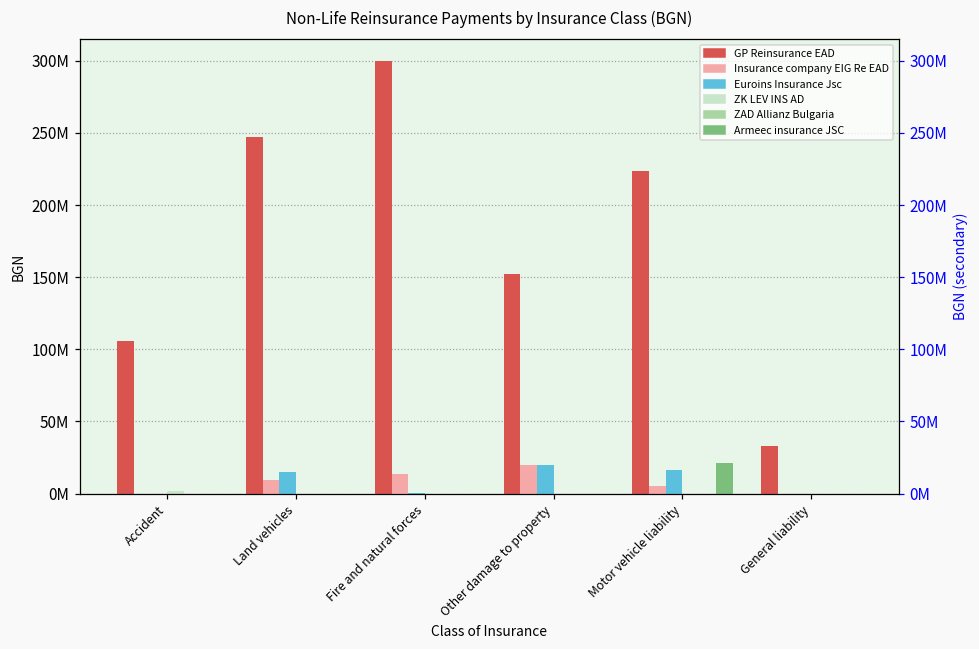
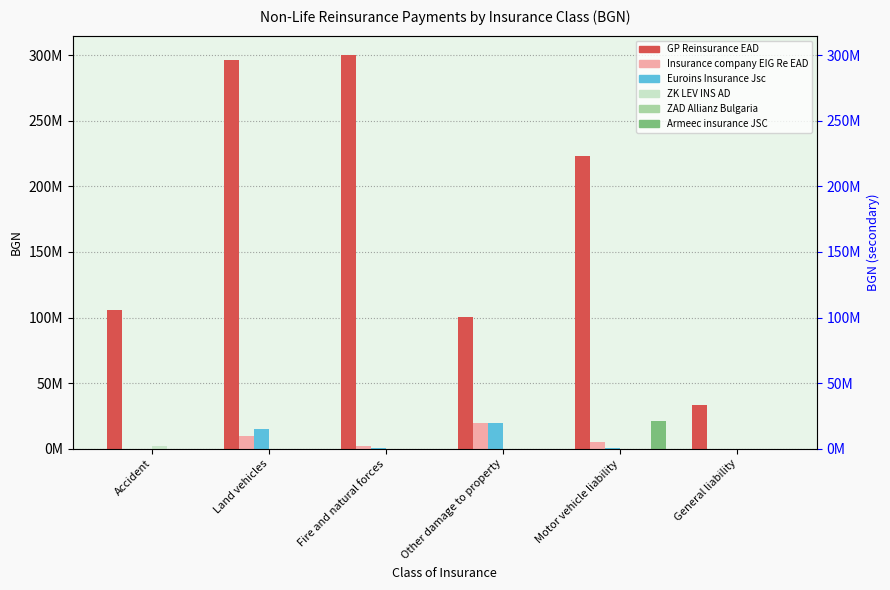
GP Reinsurance EAD, Land vehicles: 247000000 -> 296000000
Insurance company EIG Re EAD, Fire and natural forces: 13000000 -> 2000000
GP Reinsurance EAD, Other damage to property: 152000000 -> 100000000
Euroins Insurance Jsc, Motor vehicle liability: 16000000 -> 1000000
